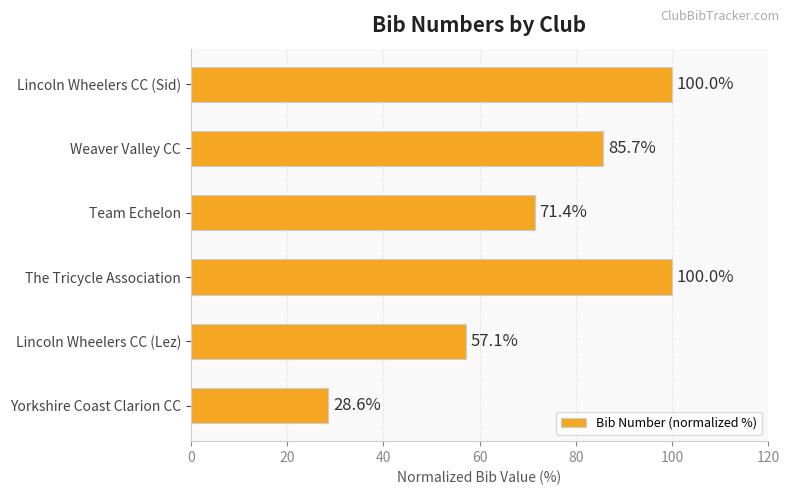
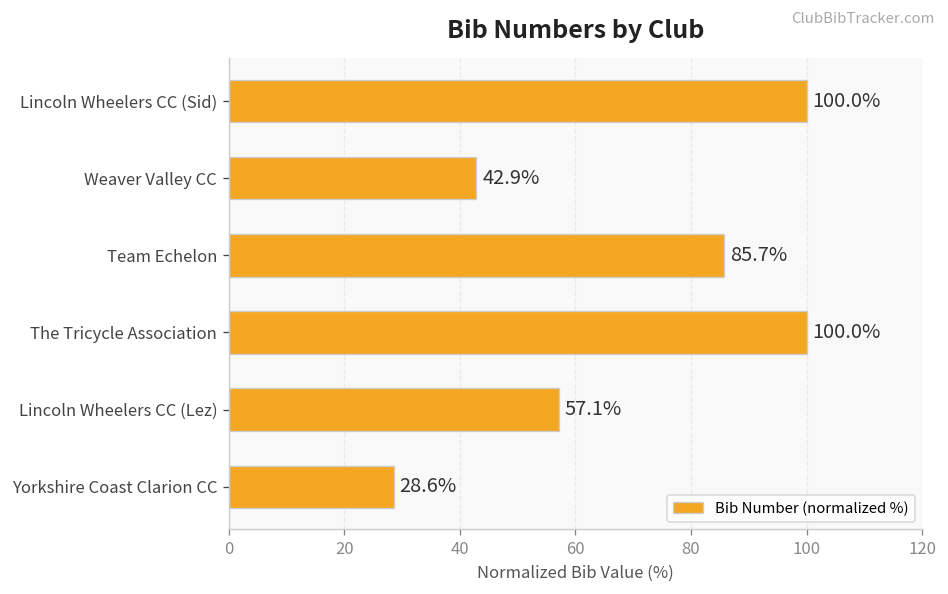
Weaver Valley CC: 85.7% -> 42.9%
Team Echelon: 71.4% -> 85.7%
